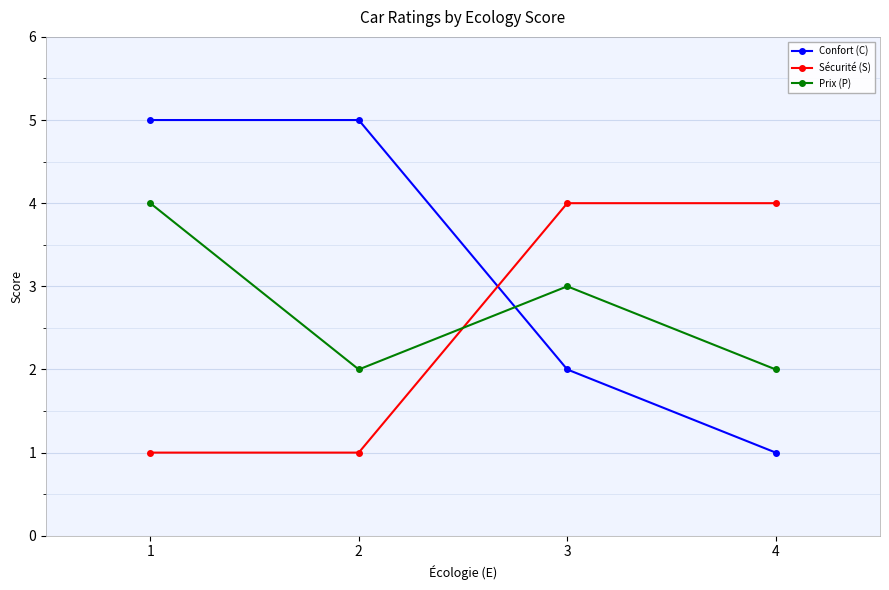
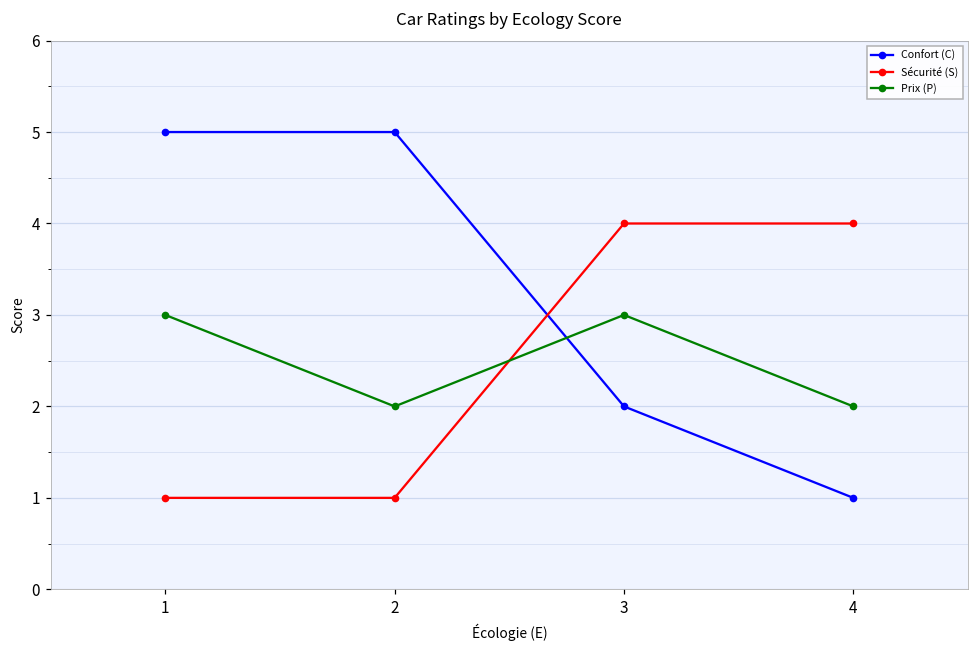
Prix (P), 1: 4 -> 3
